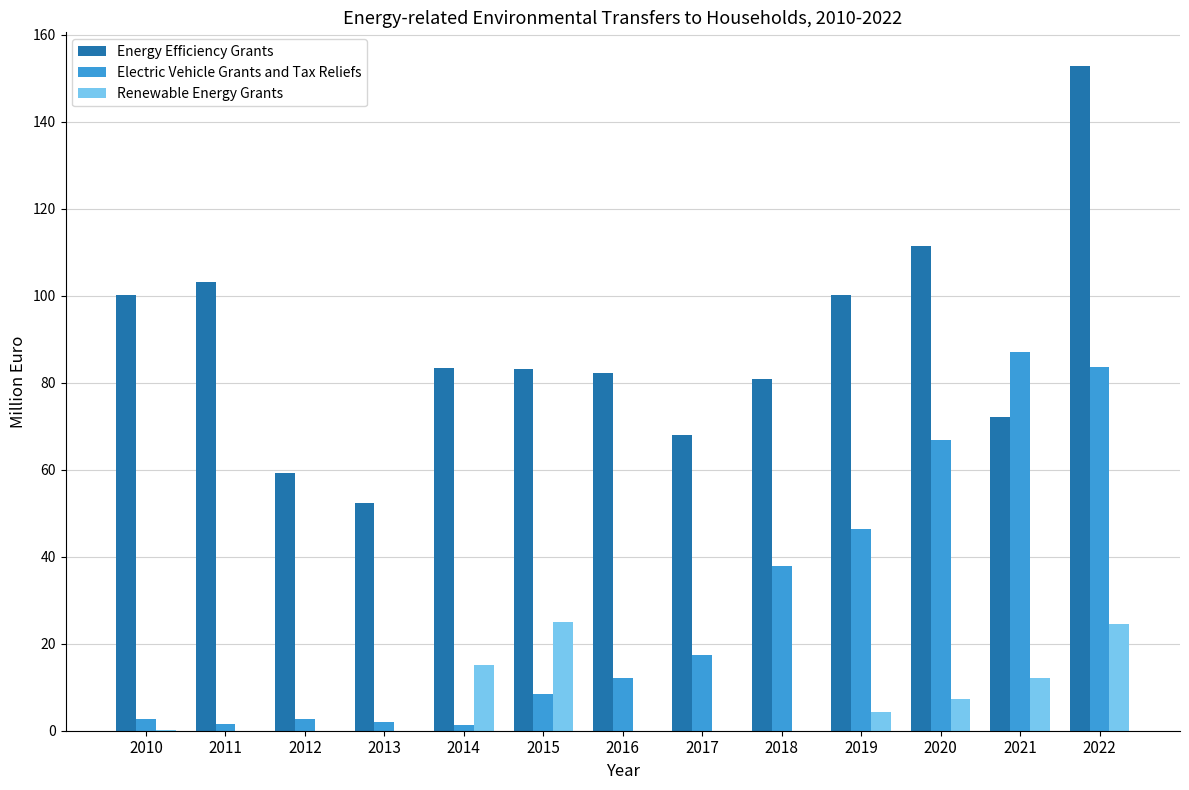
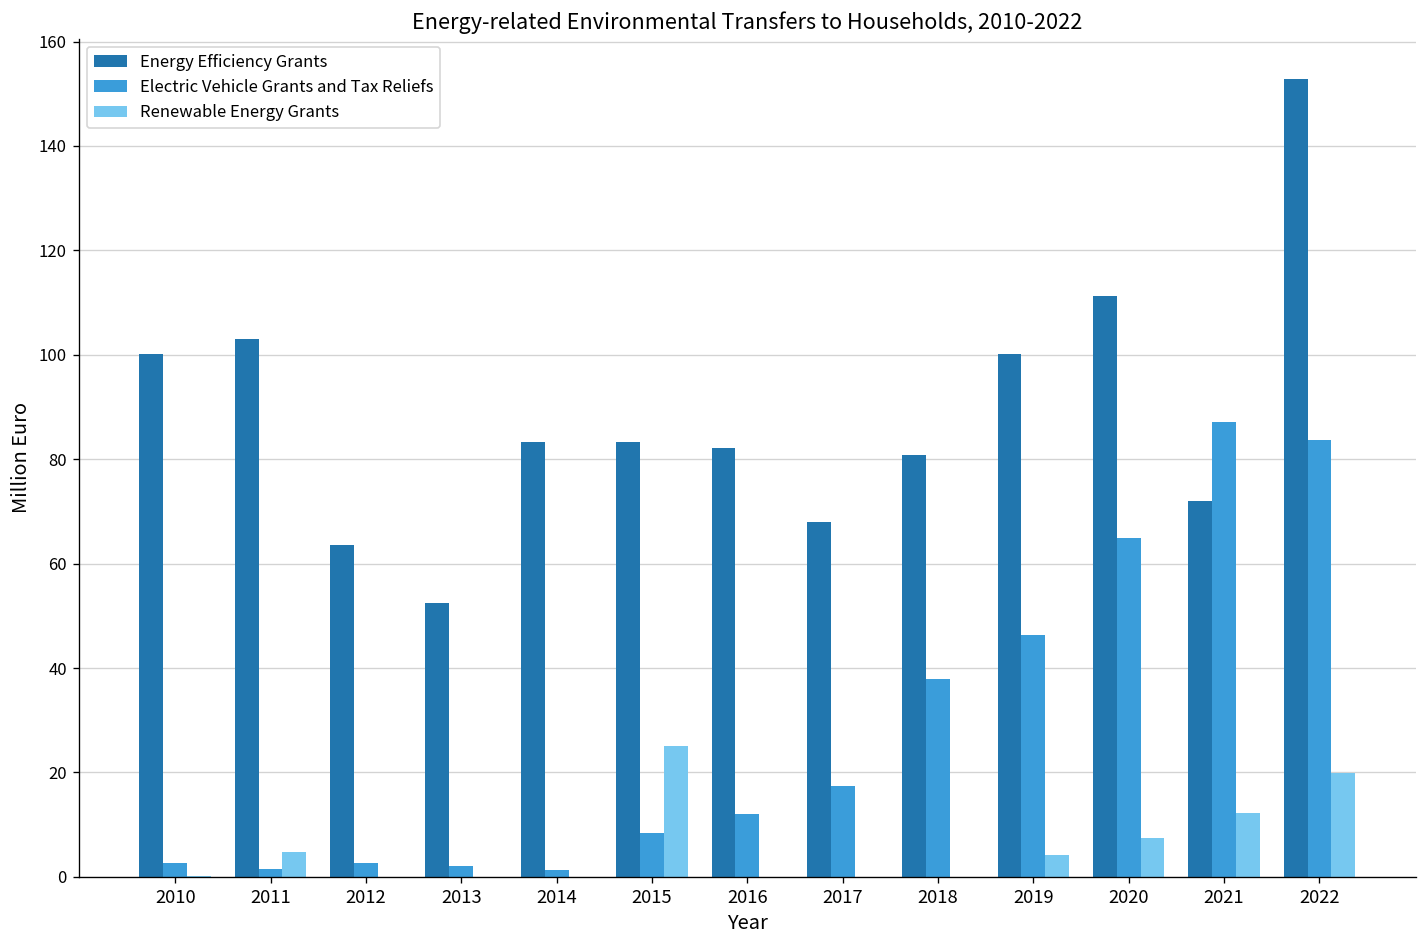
Renewable Energy Grants, 2011: 0 -> 5
Energy Efficiency Grants, 2012: 59 -> 64
Renewable Energy Grants, 2014: 15 -> 0
Electric Vehicle Grants and Tax Reliefs, 2020: 67 -> 65
Renewable Energy Grants, 2022: 24 -> 20
